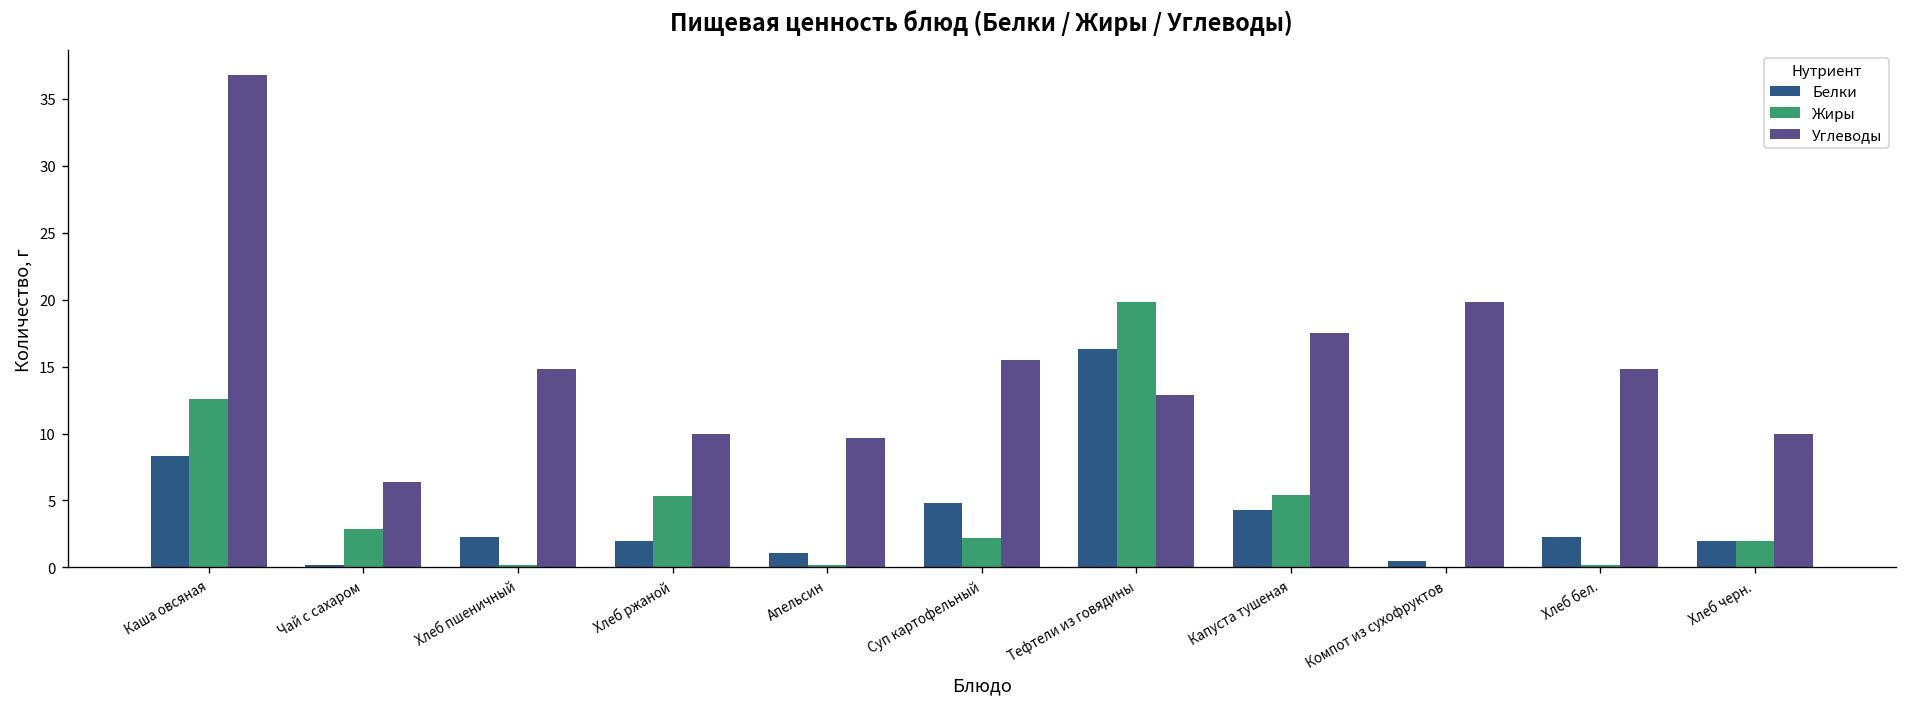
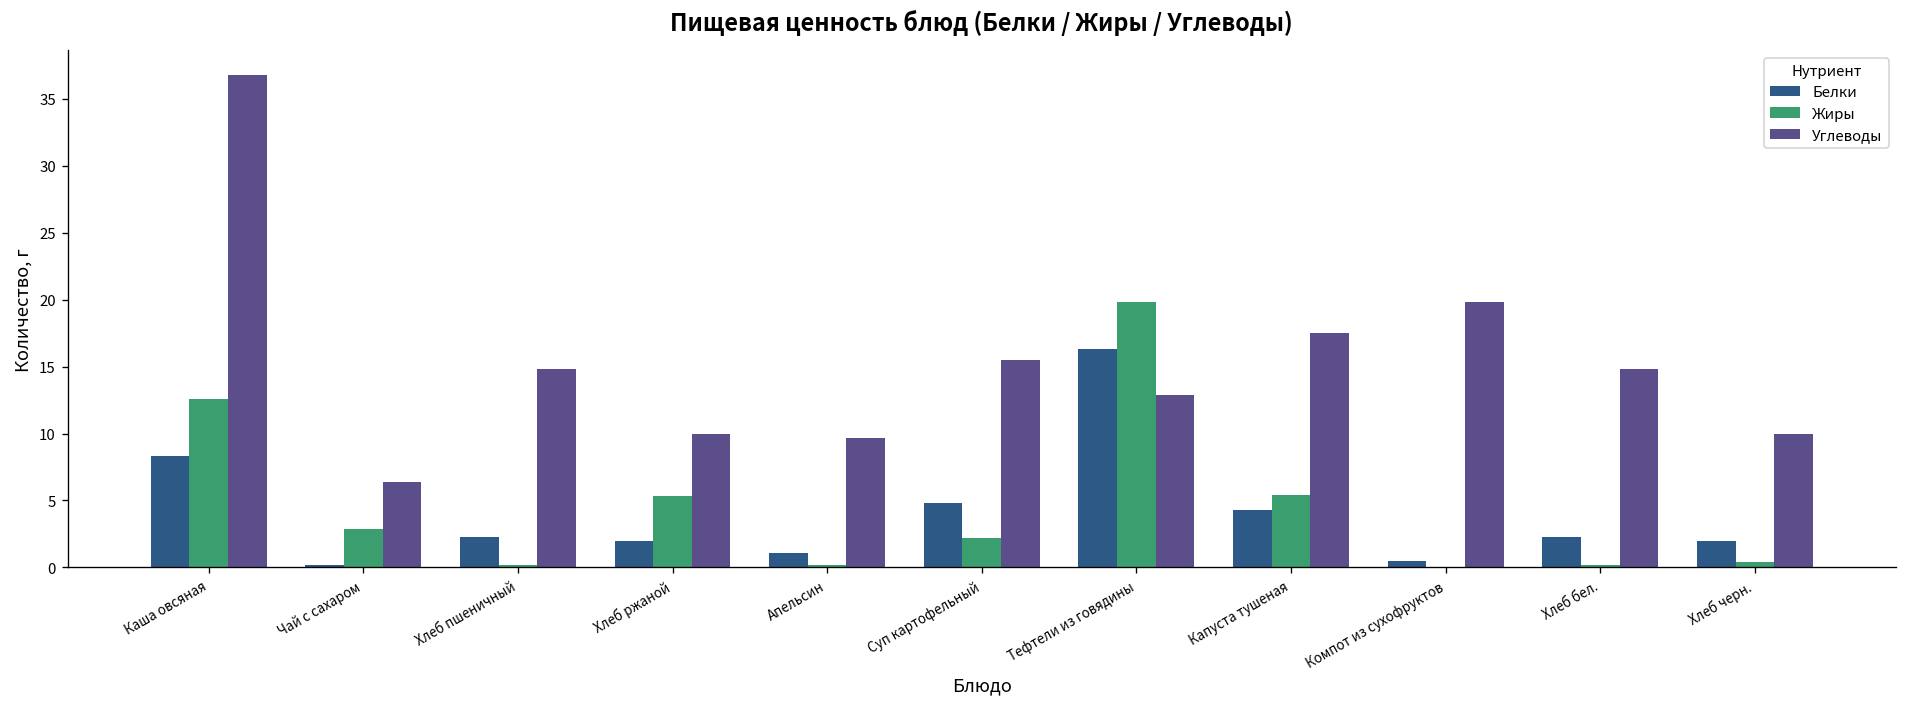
Жиры, Хлеб черн.: 2.0 -> 0.4
